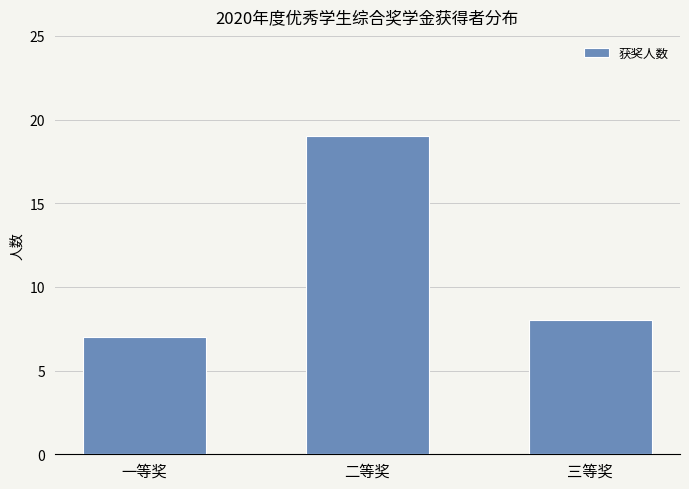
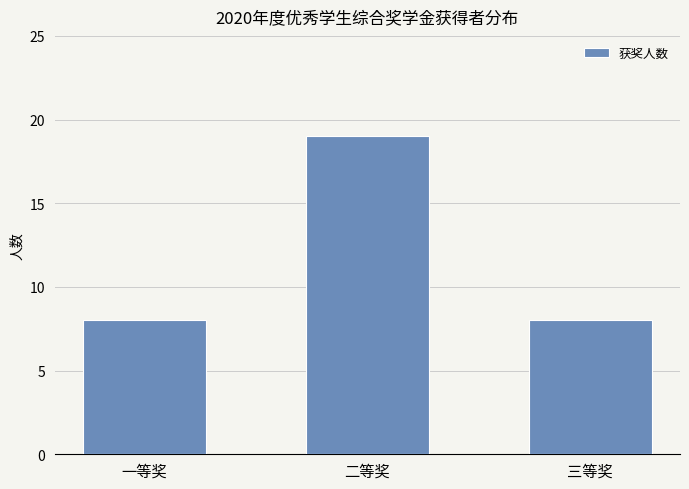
一等奖: 7 -> 8
